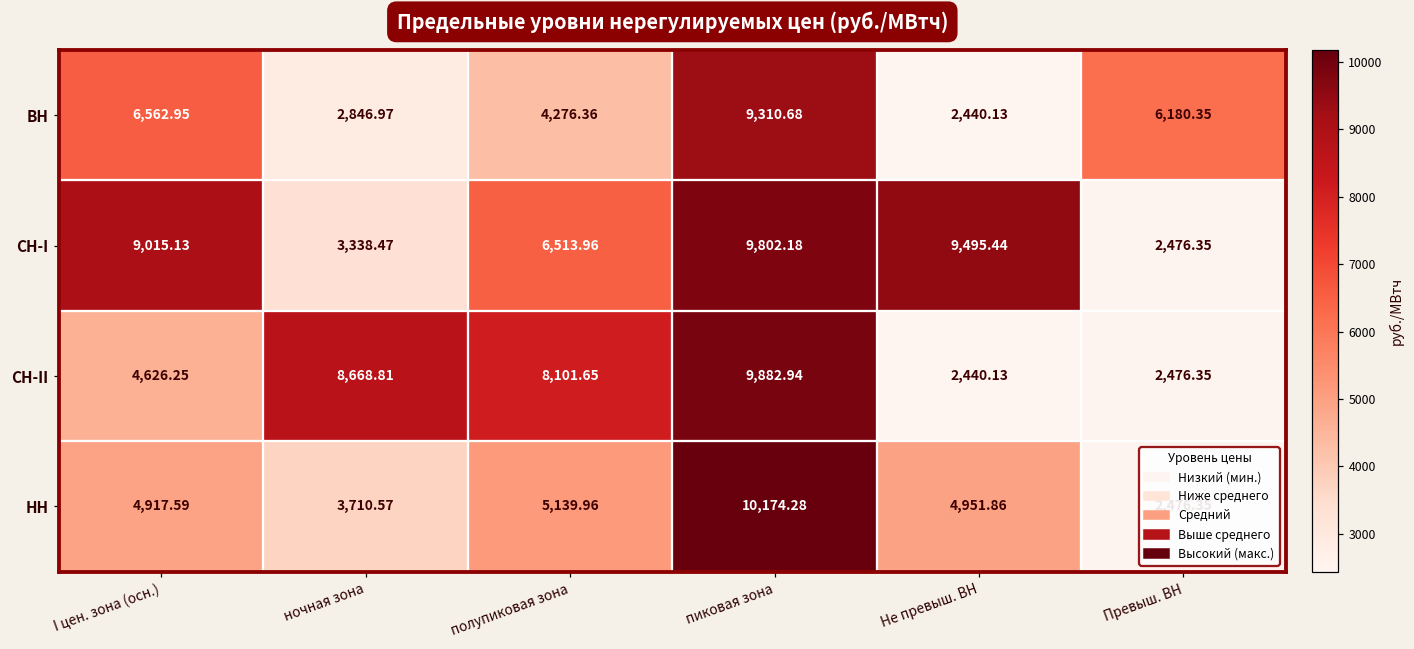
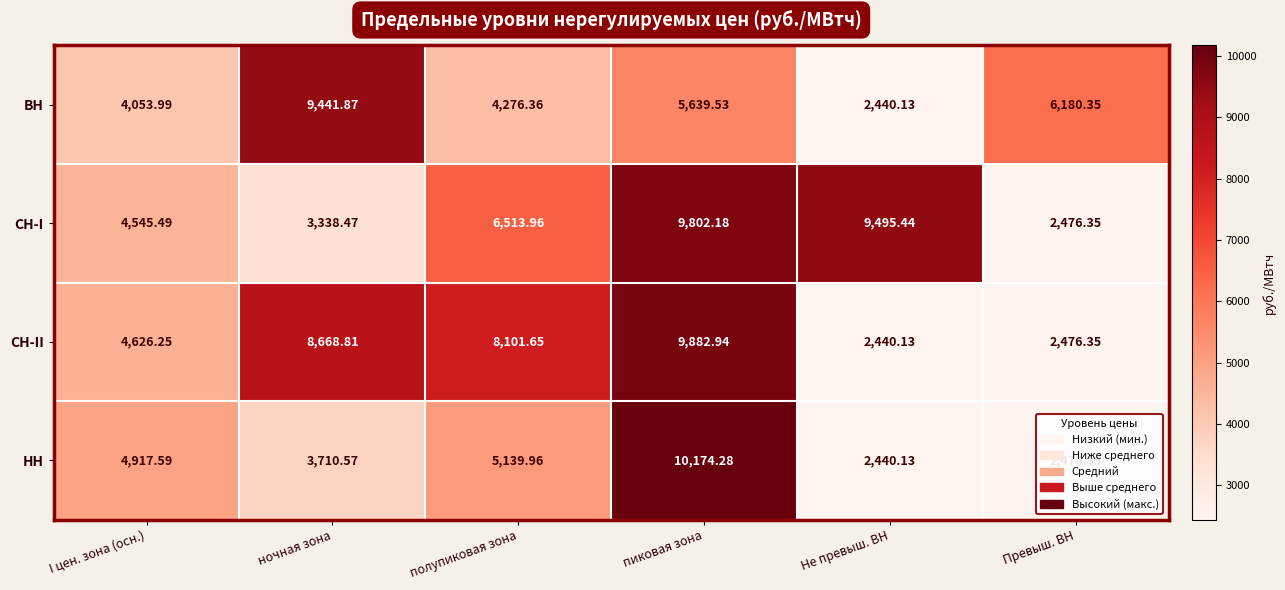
ВН, I цен. зона (осн.): 6,562.95 -> 4,053.99
ВН, ночная зона: 2,846.97 -> 9,441.87
ВН, пиковая зона: 9,310.68 -> 5,639.53
СН-I, I цен. зона (осн.): 9,015.13 -> 4,545.49
НН, Не превыш. ВН: 4,951.86 -> 2,440.13
